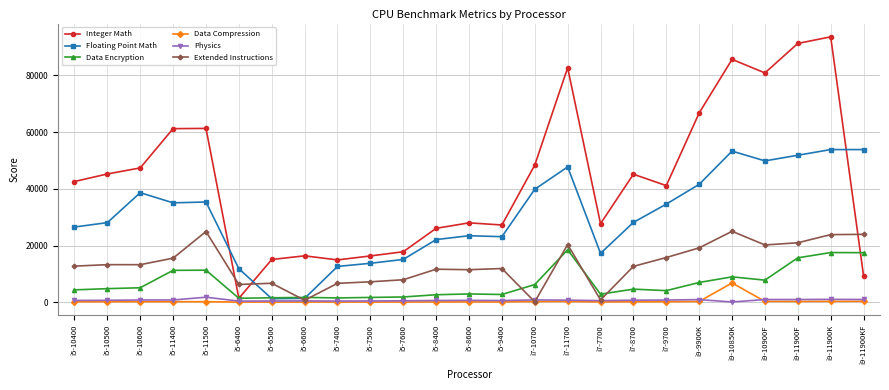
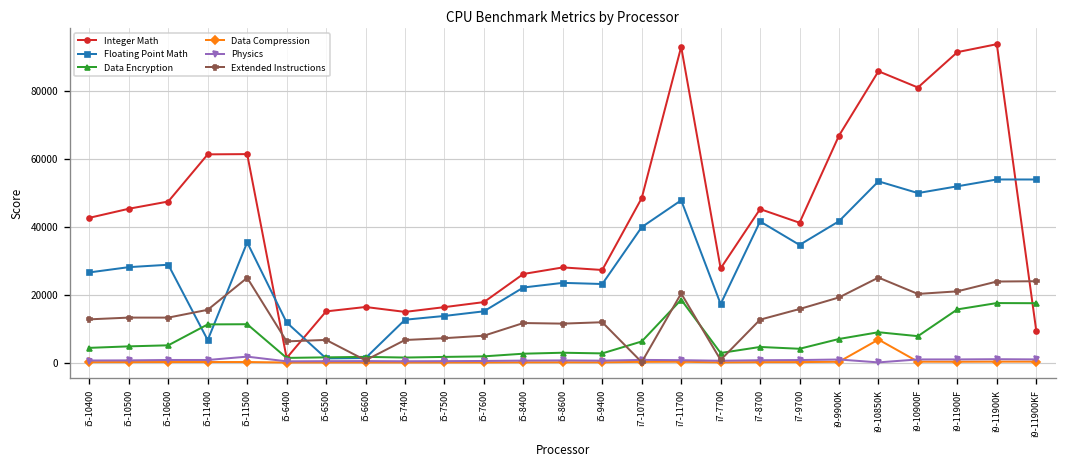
Floating Point Math, i5-10600: 39000 -> 29000
Floating Point Math, i5-11400: 35000 -> 7000
Integer Math, i7-11700: 83000 -> 93000
Floating Point Math, i7-8700: 28000 -> 42000
